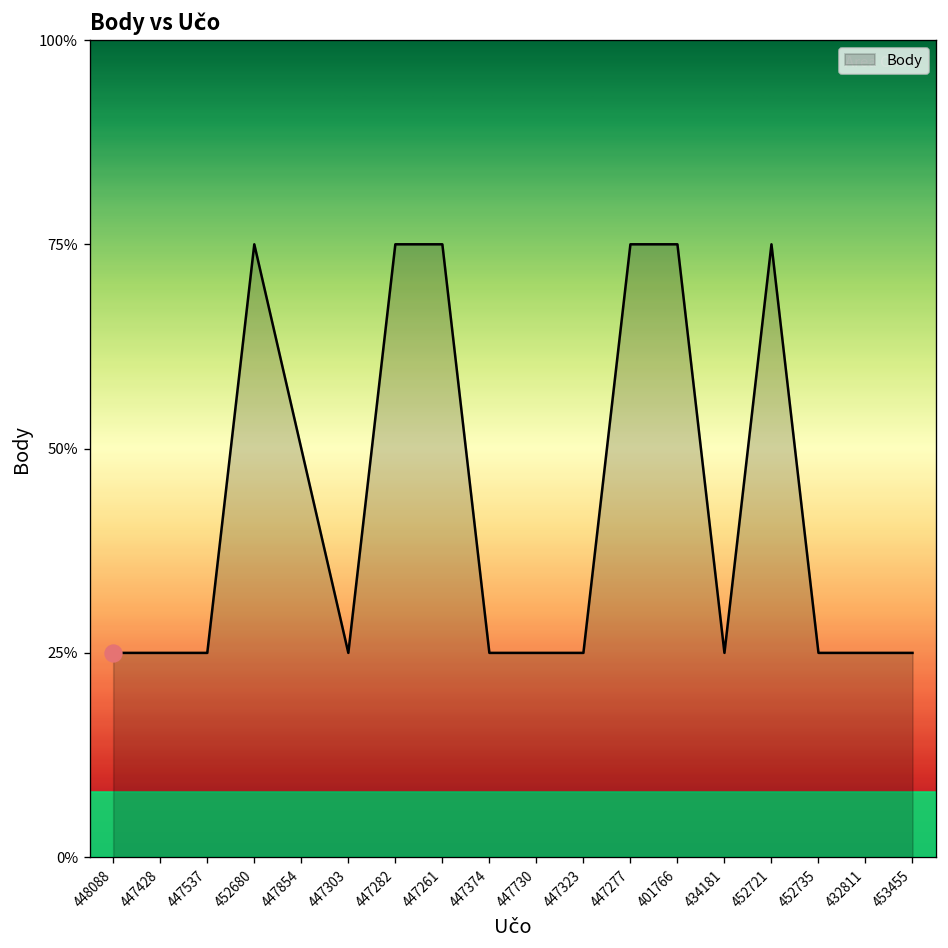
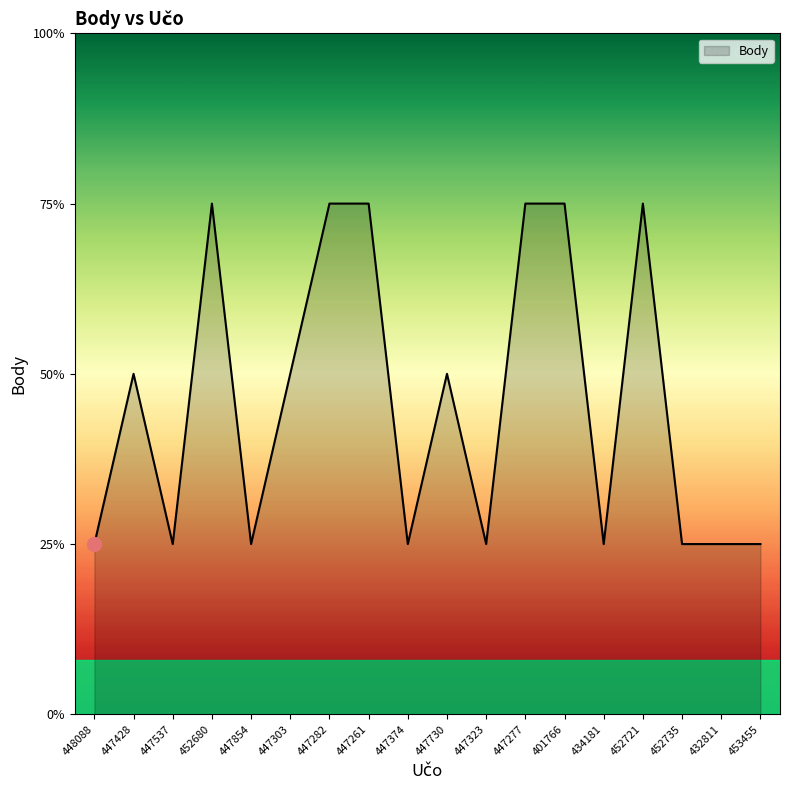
Body, 447428: 25% -> 50%
Body, 447854: 50% -> 25%
Body, 447303: 25% -> 50%
Body, 447730: 25% -> 50%
